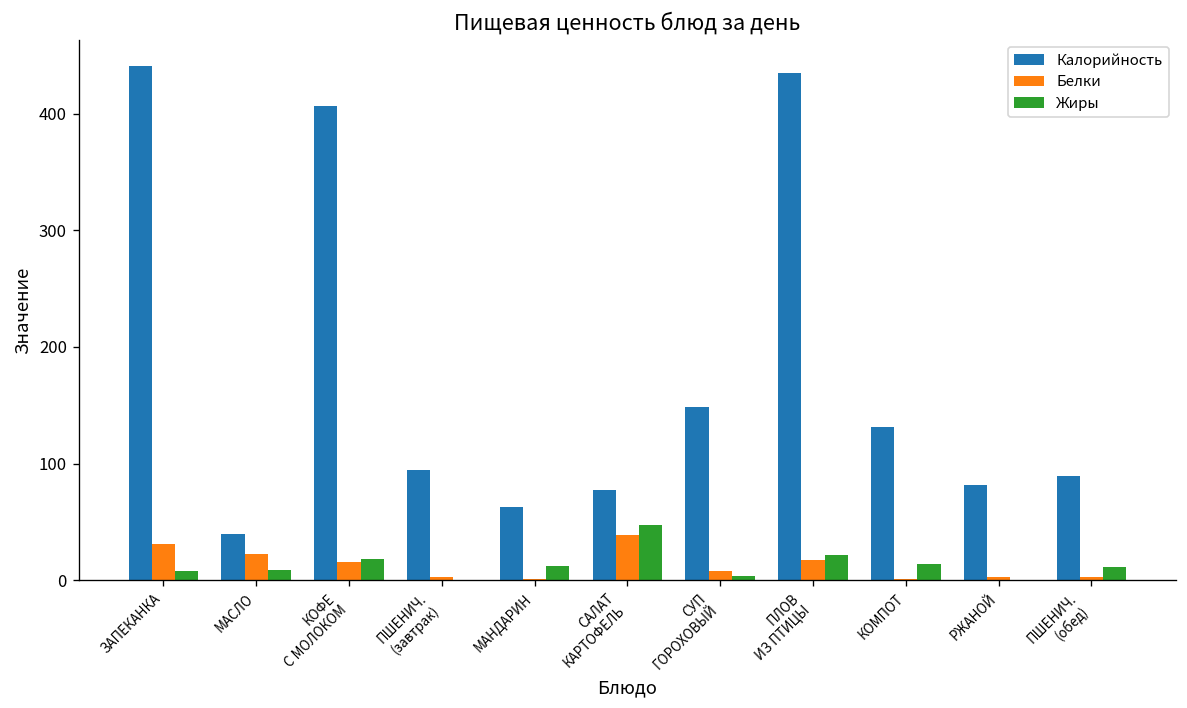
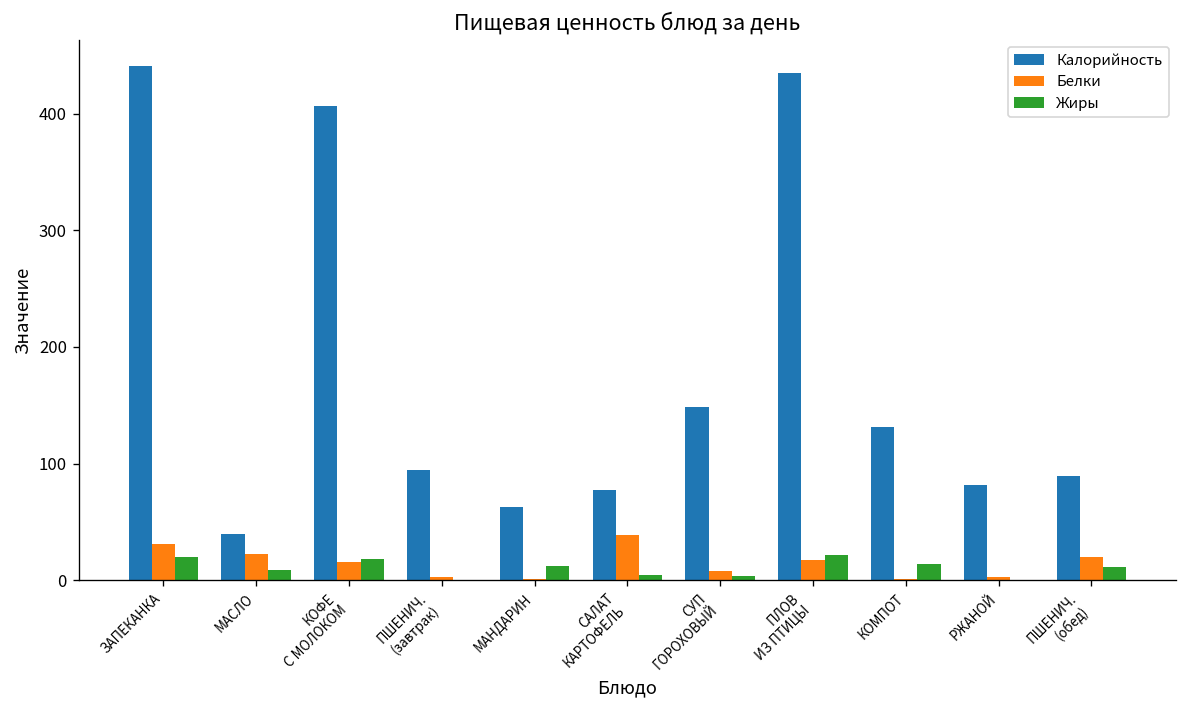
Жиры, ЗАПЕКАНКА: 10 -> 20
Жиры, САЛАТ КАРТОФЕЛЬ: 50 -> 0
Белки, ПШЕНИЧ. (обед): 0 -> 20
